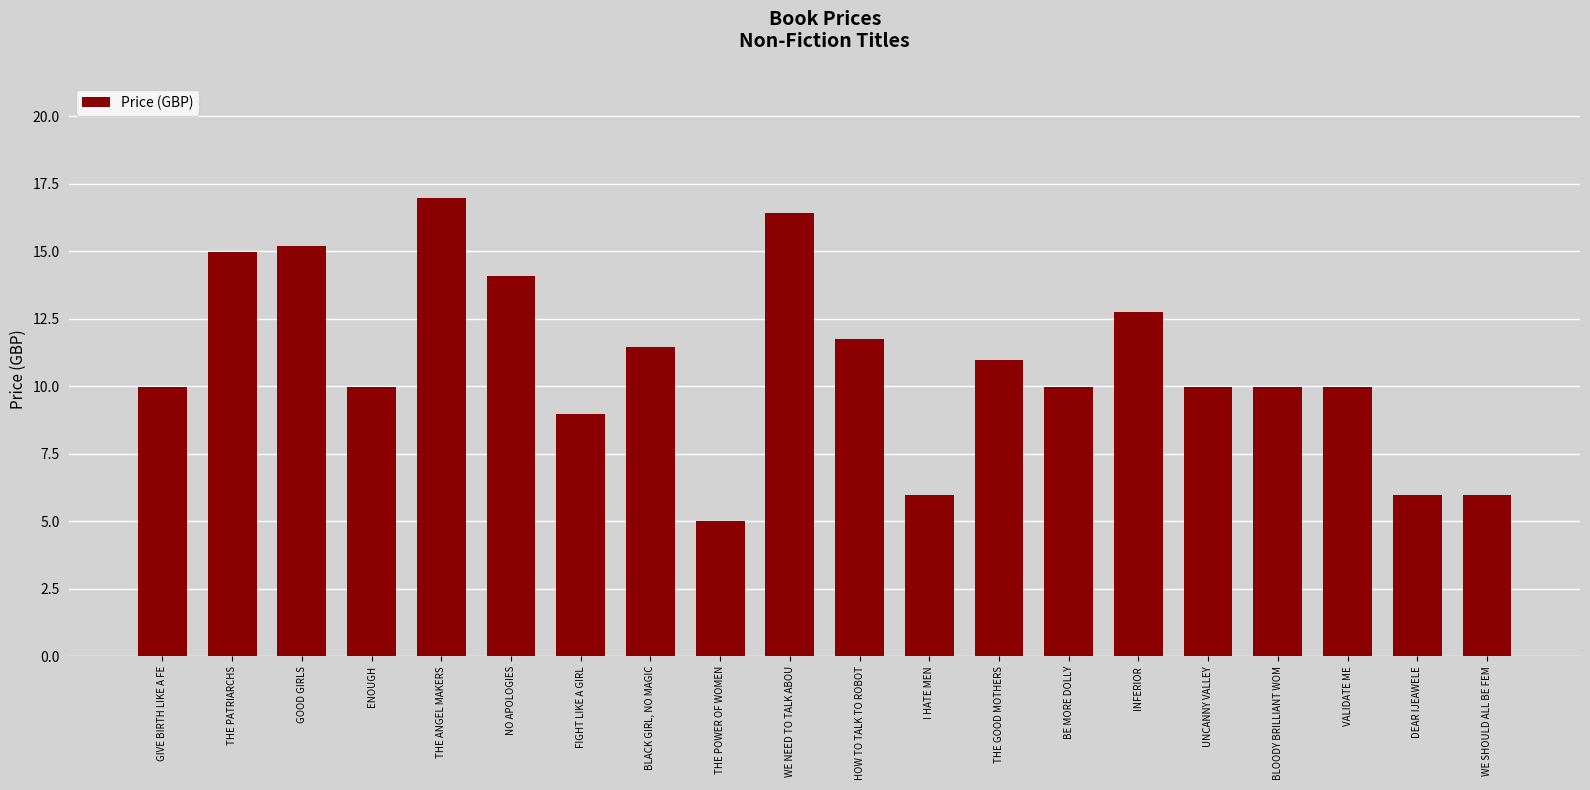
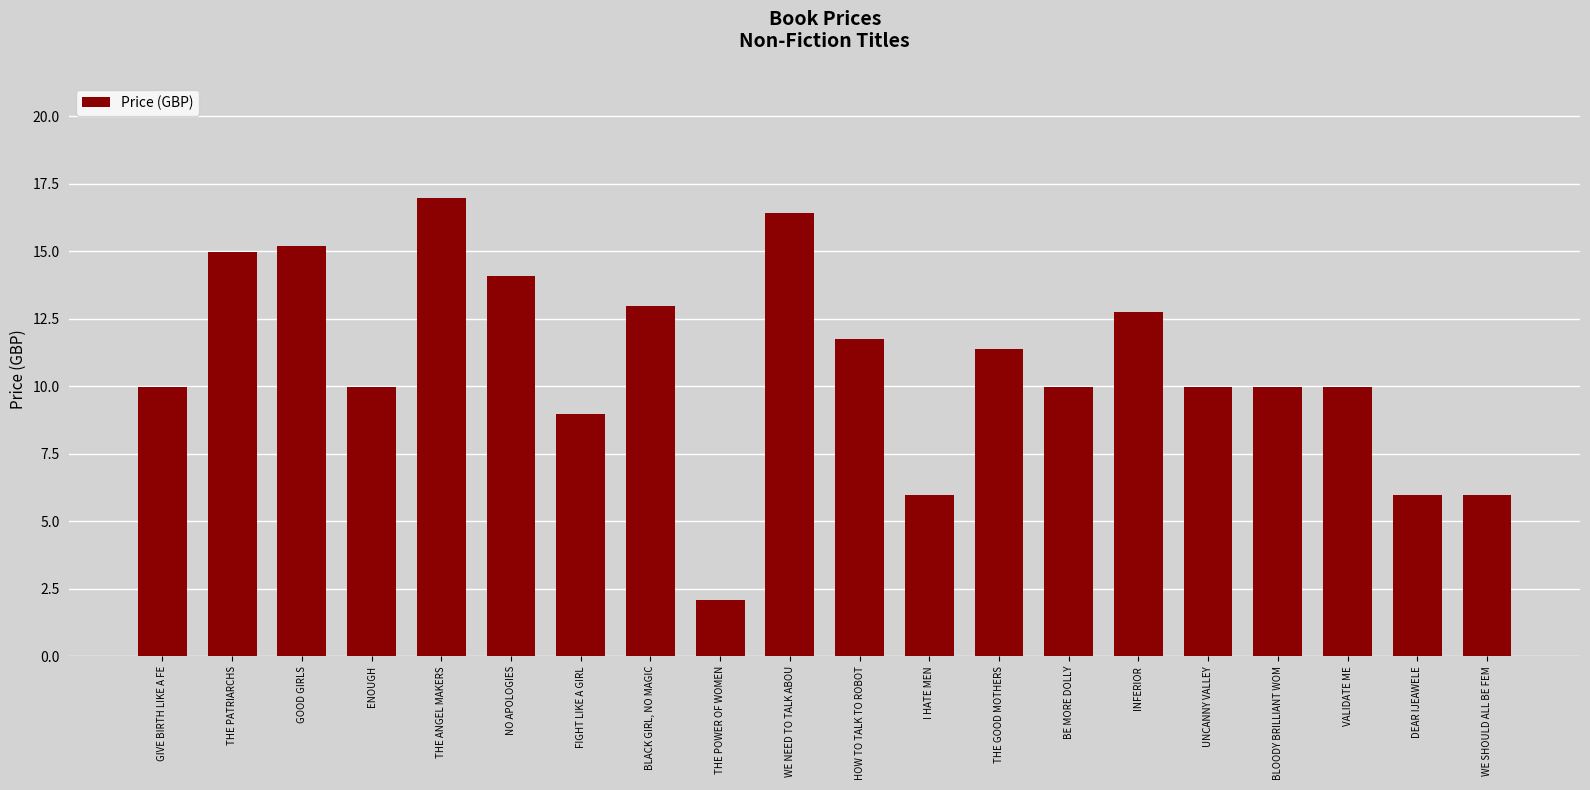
BLACK GIRL, NO MAGIC: 11.5 -> 13.0
THE POWER OF WOMEN: 5.0 -> 2.1
THE GOOD MOTHERS: 11.0 -> 11.4
